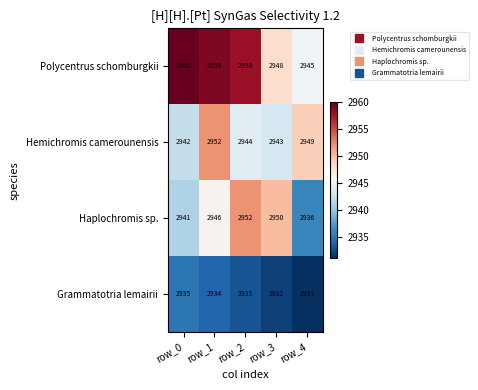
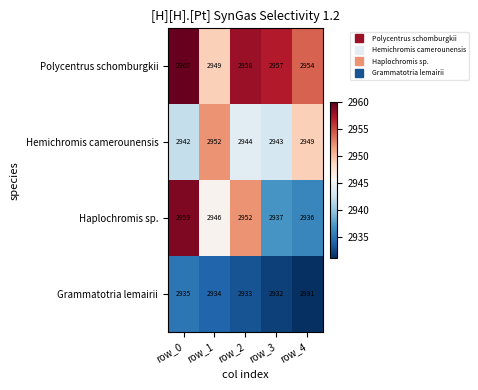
Polycentrus schomburgkii, row_1: 2959 -> 2949
Polycentrus schomburgkii, row_3: 2948 -> 2957
Polycentrus schomburgkii, row_4: 2945 -> 2954
Haplochromis sp., row_0: 2941 -> 2959
Haplochromis sp., row_3: 2950 -> 2937
